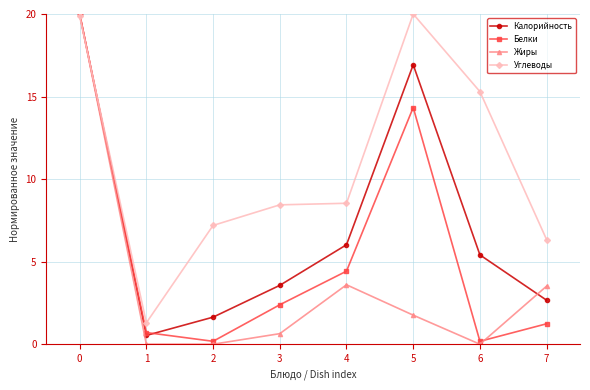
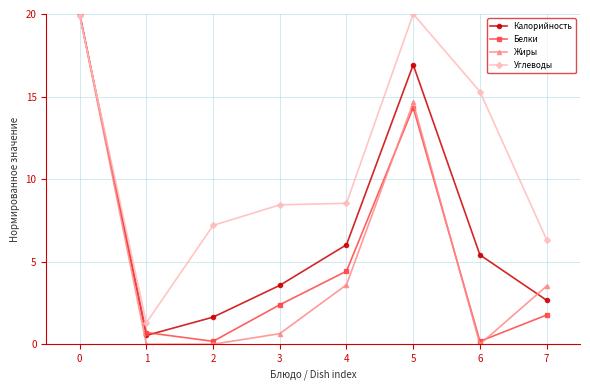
Жиры, 5: 1.8 -> 14.6
Белки, 7: 1.2 -> 1.8
